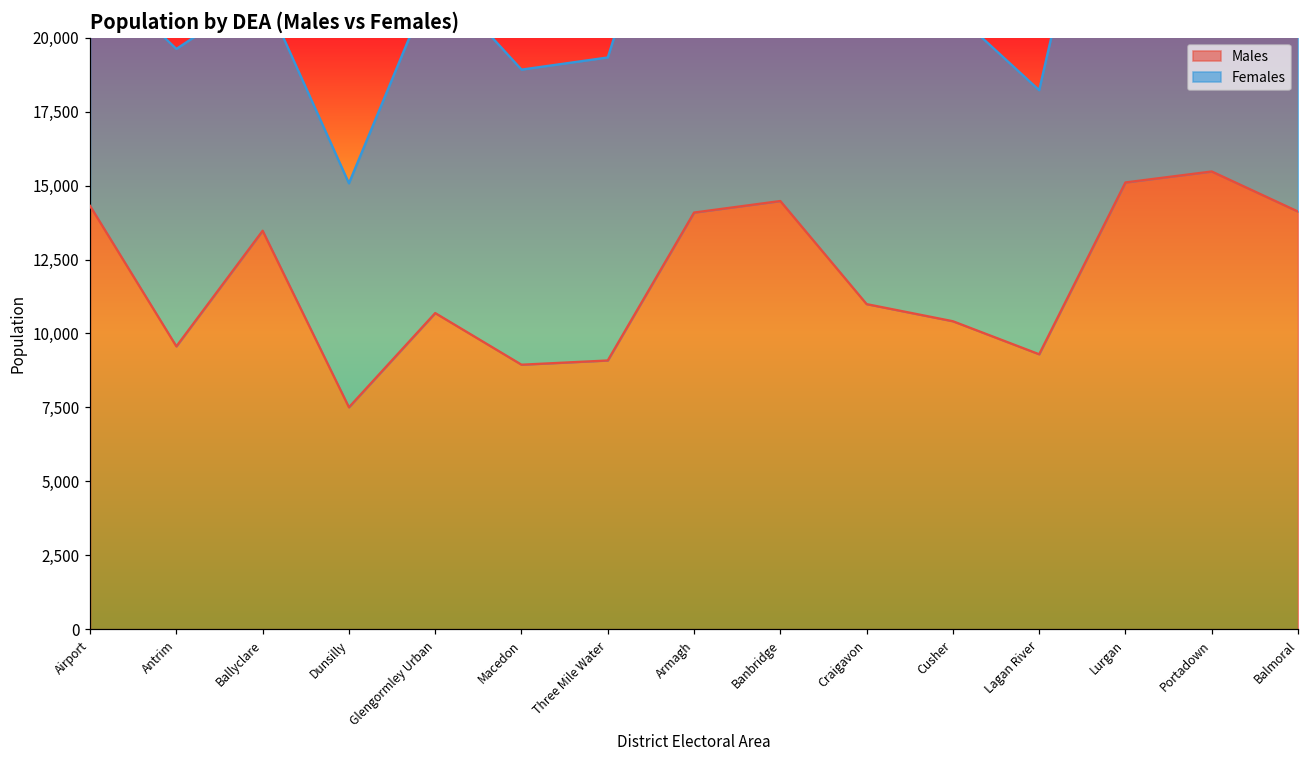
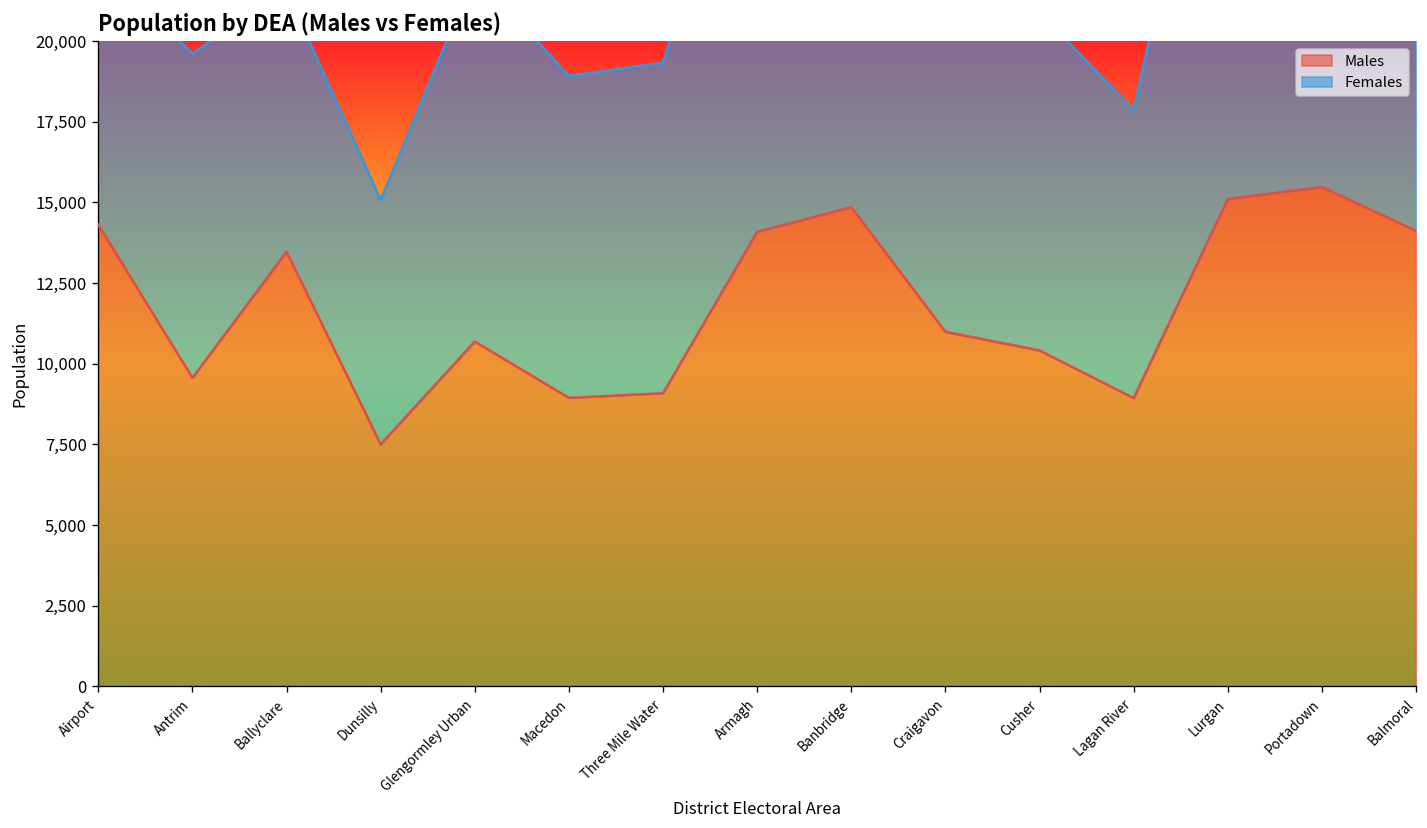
Males, Banbridge: 14,500 -> 14,900
Males, Lagan River: 9,300 -> 8,900
